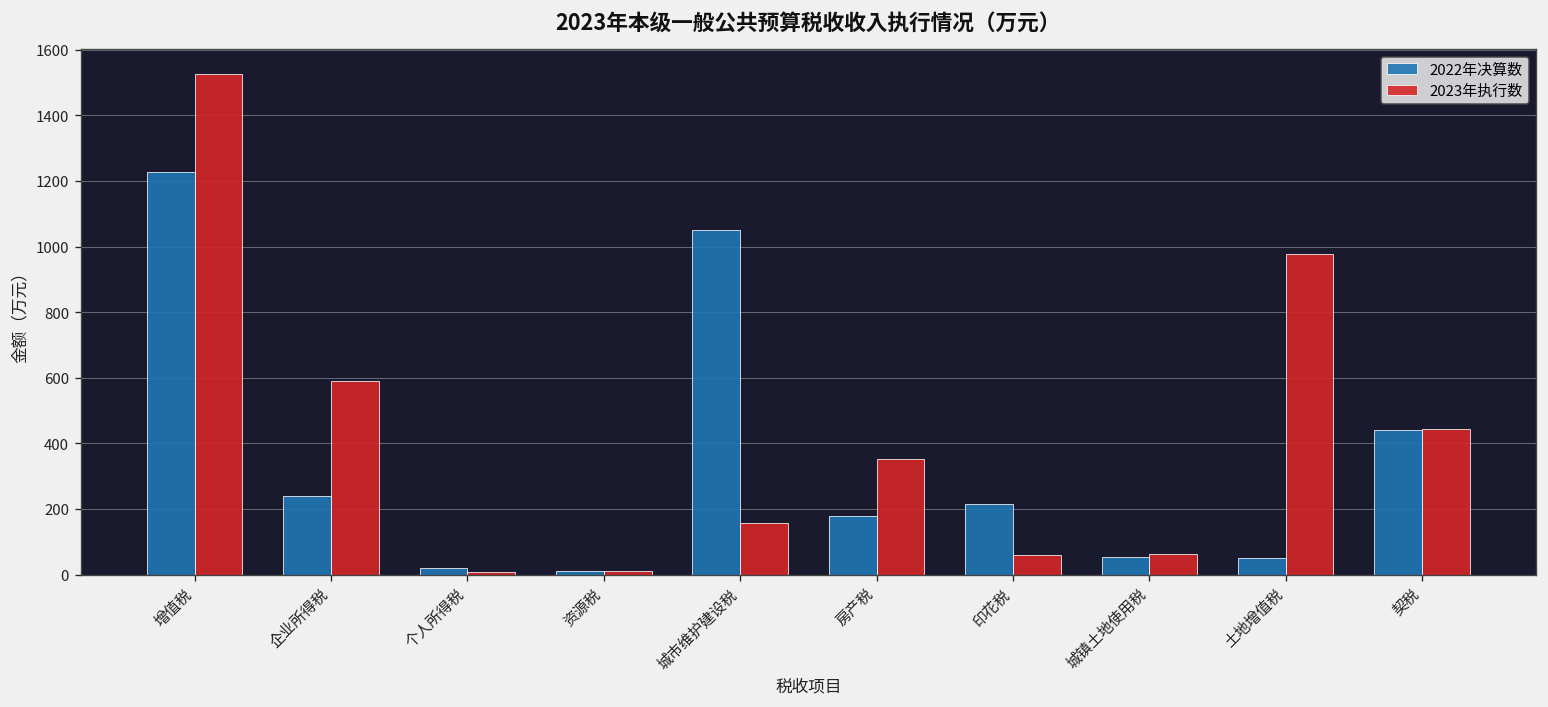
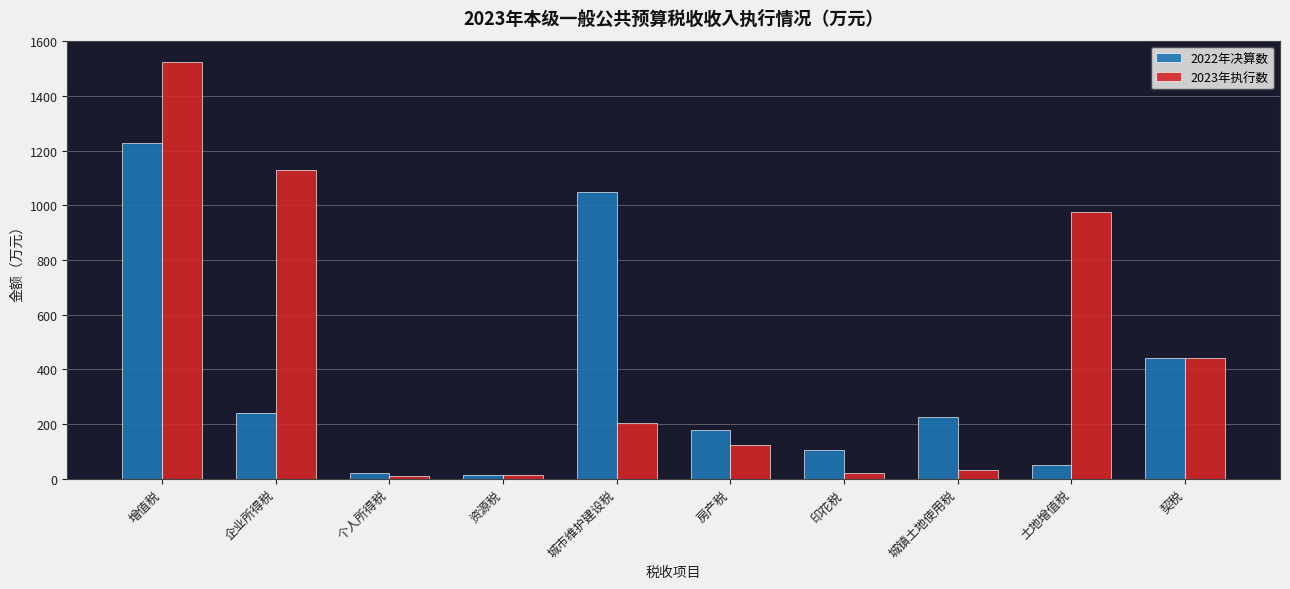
2023年执行数, 企业所得税: 590 -> 1130
2023年执行数, 城市维护建设税: 160 -> 200
2023年执行数, 房产税: 350 -> 120
2022年决算数, 印花税: 220 -> 100
2023年执行数, 印花税: 60 -> 20
2022年决算数, 城镇土地使用税: 50 -> 220
2023年执行数, 城镇土地使用税: 60 -> 30
